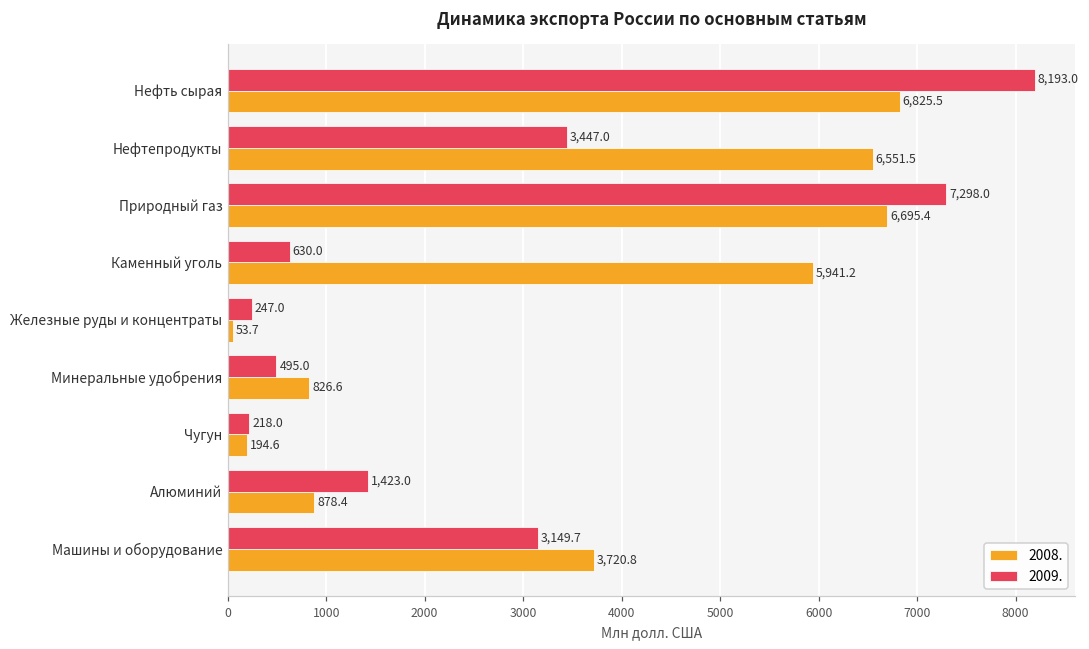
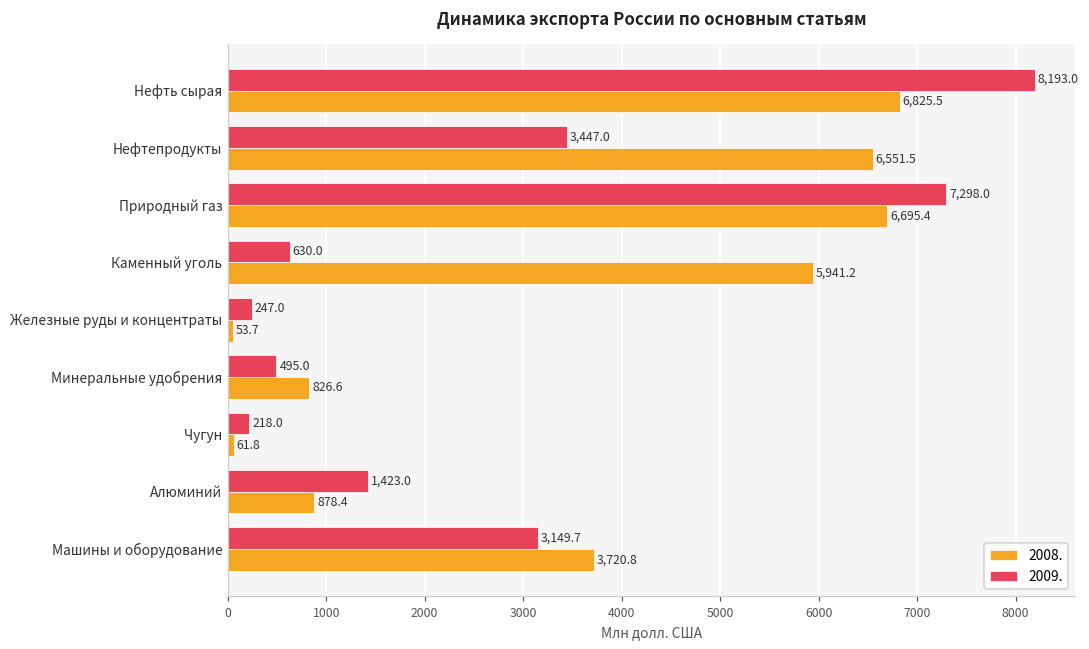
2008., Чугун: 194.6 -> 61.8
